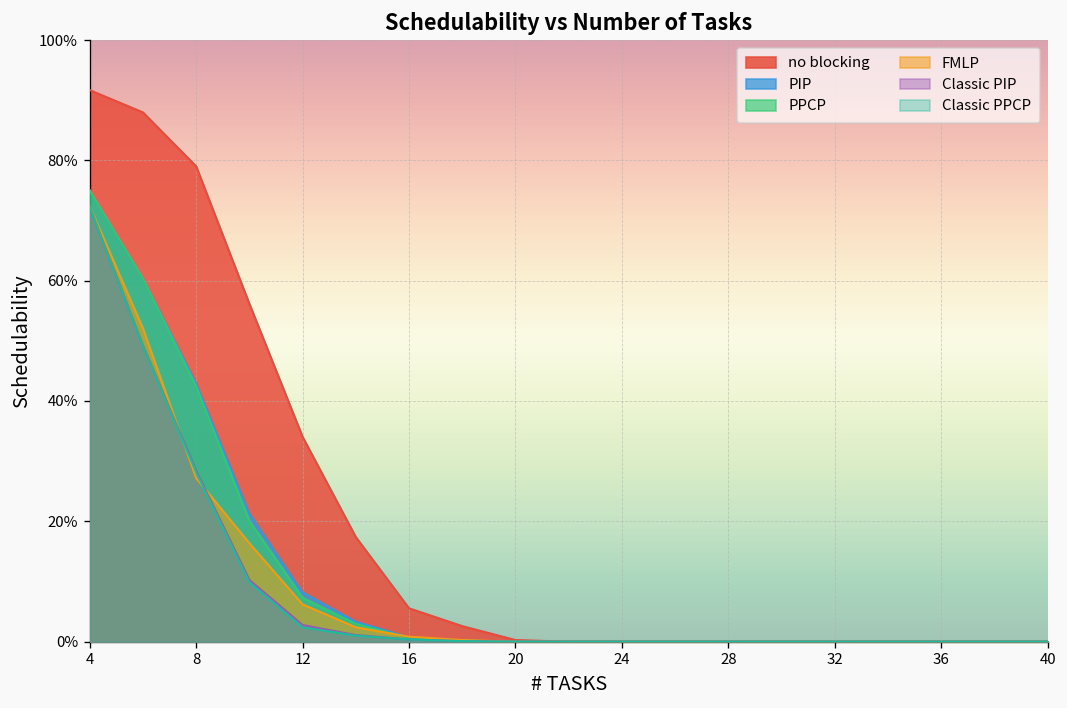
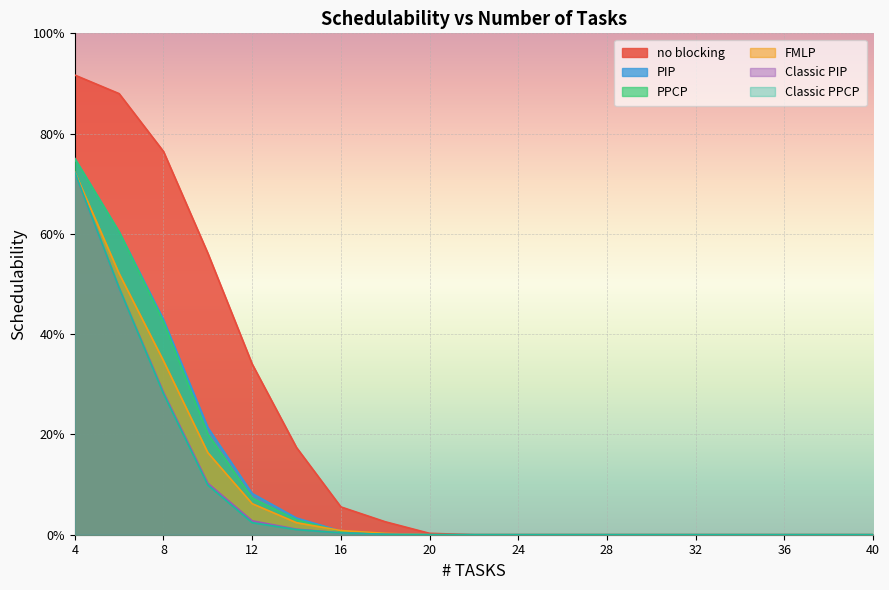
no blocking, 8: 79% -> 76%
FMLP, 8: 27% -> 35%
